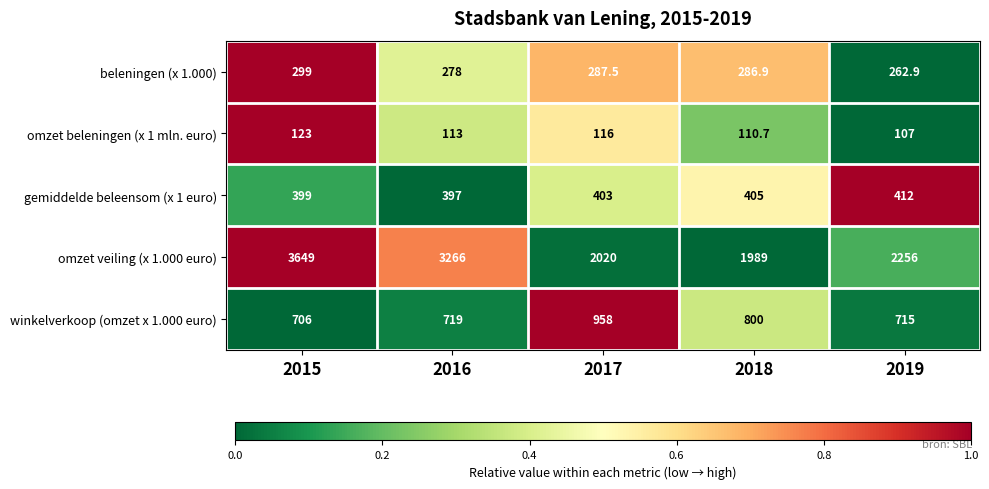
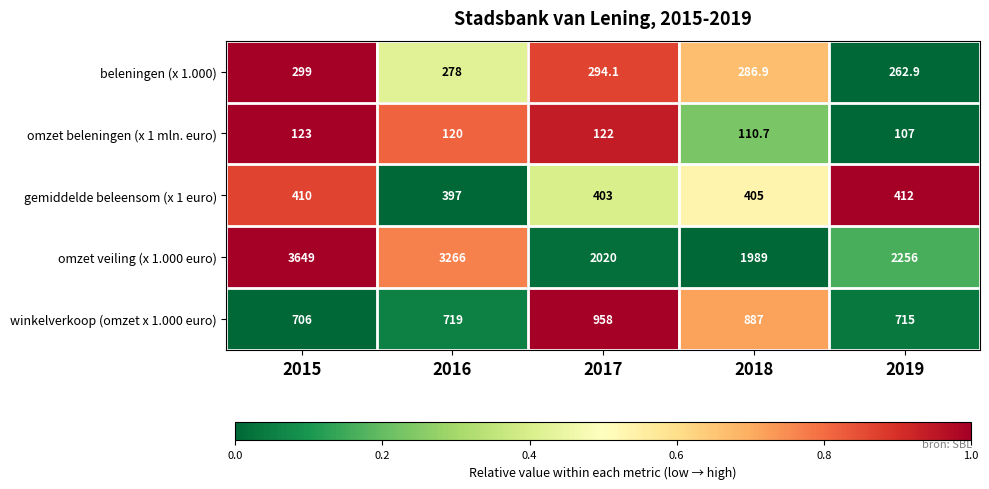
beleningen (x 1.000), 2017: 287.5 -> 294.1
omzet beleningen (x 1 mln. euro), 2016: 113 -> 120
omzet beleningen (x 1 mln. euro), 2017: 116 -> 122
gemiddelde beleensom (x 1 euro), 2015: 399 -> 410
winkelverkoop (omzet x 1.000 euro), 2018: 800 -> 887
